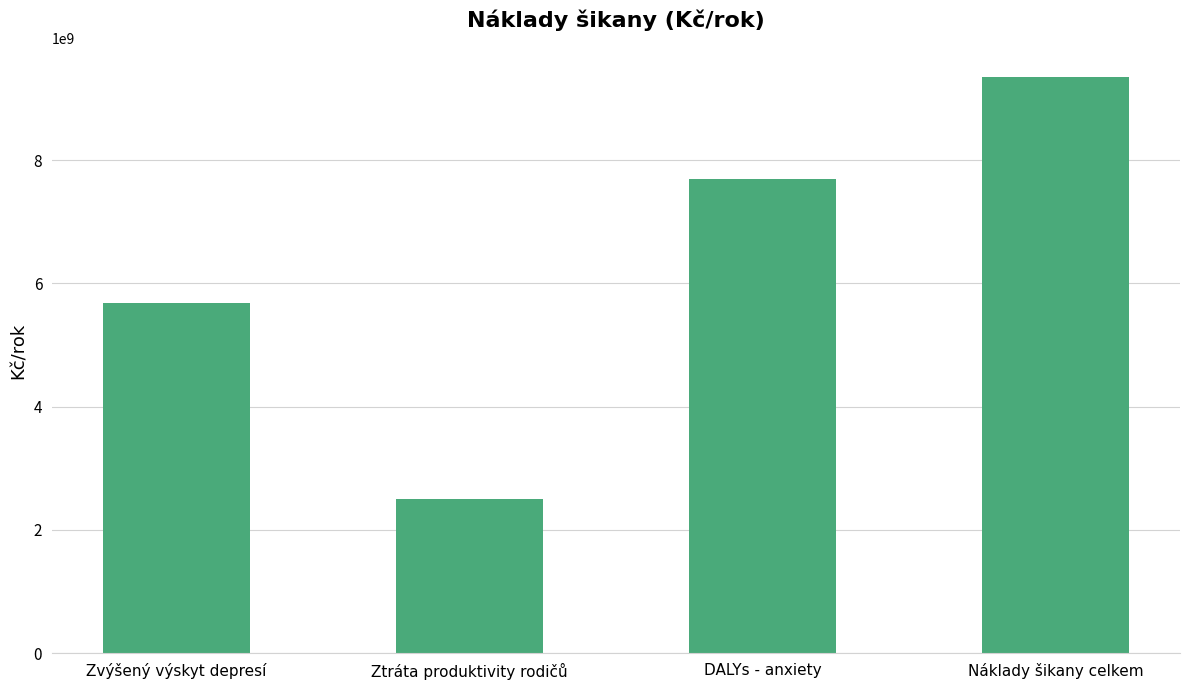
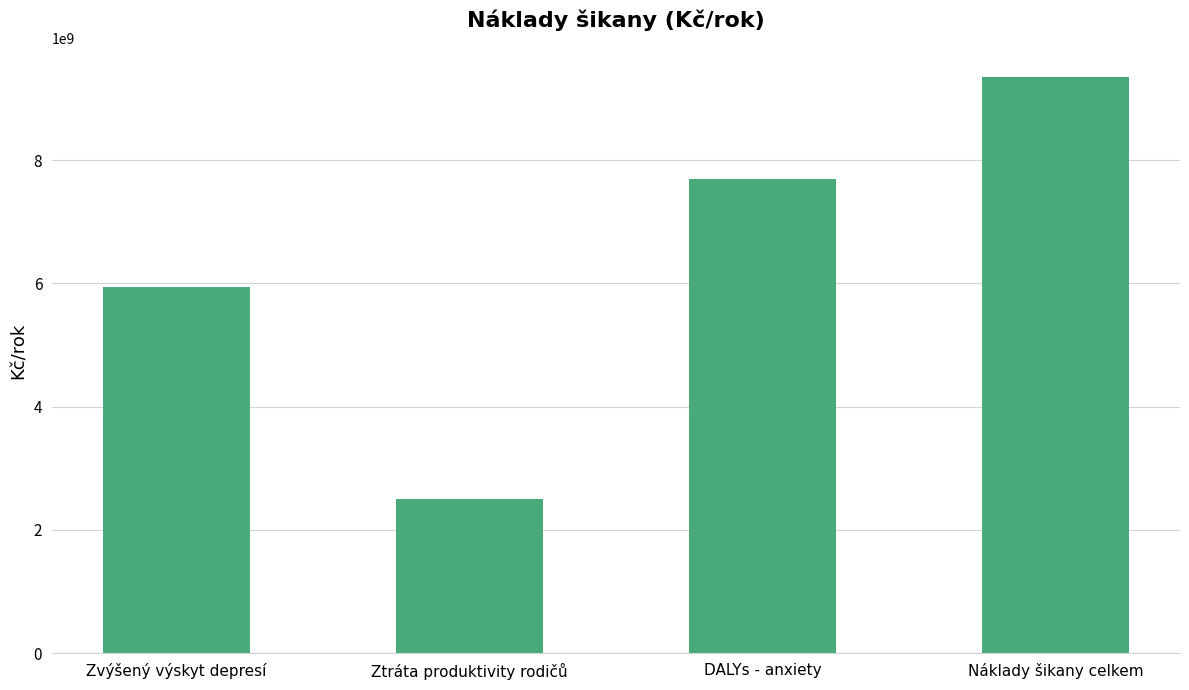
Zvýšený výskyt depresí: 5700000000 -> 5900000000
